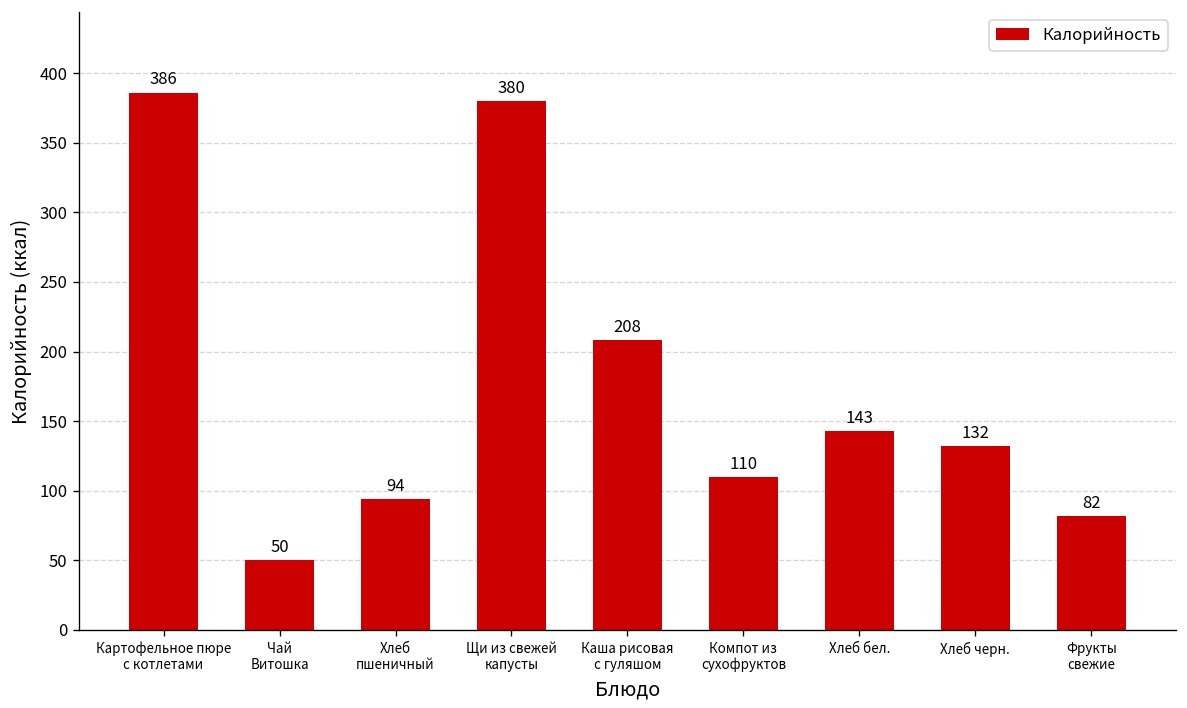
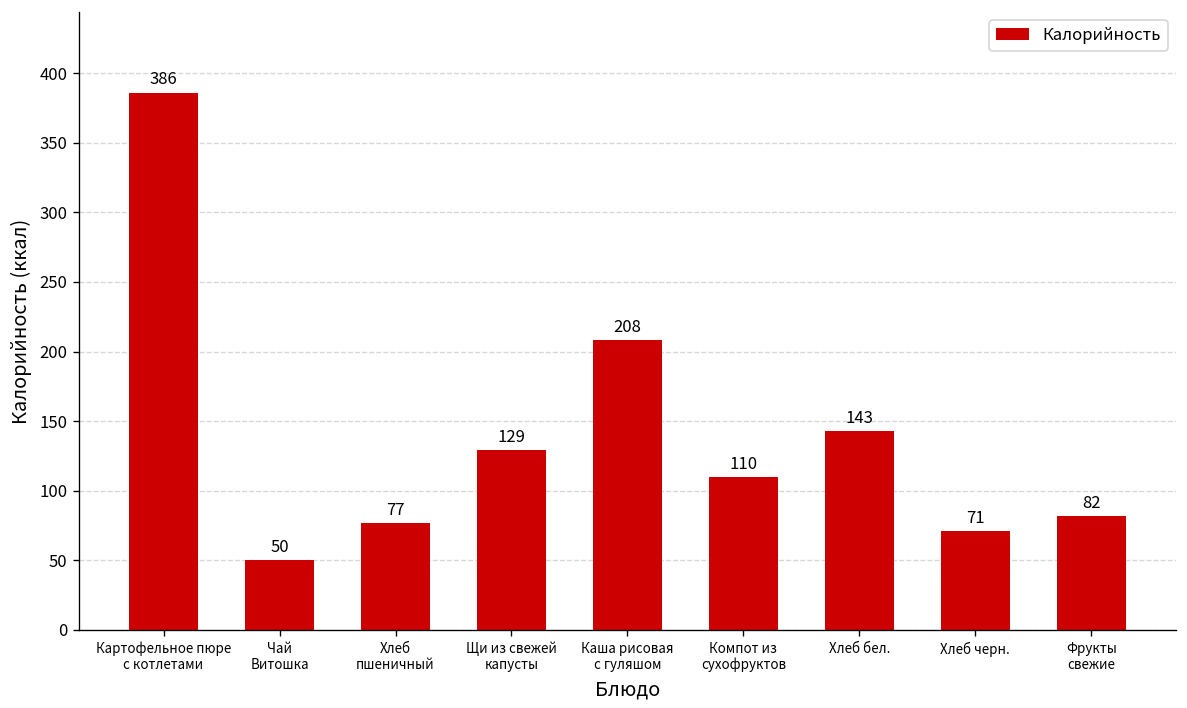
Хлеб пшеничный: 94 -> 77
Щи из свежей капусты: 380 -> 129
Хлеб черн.: 132 -> 71
